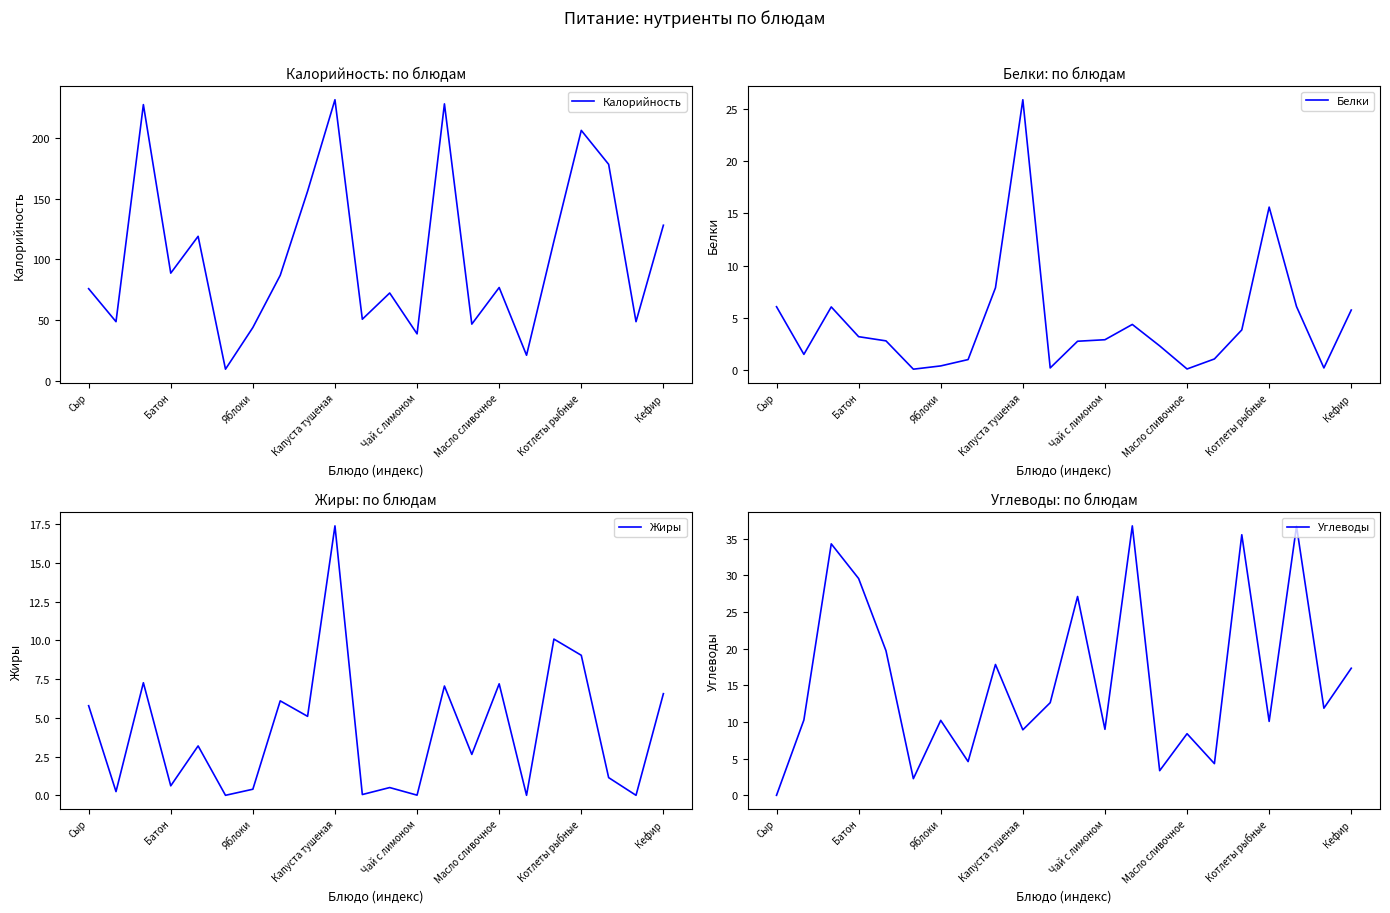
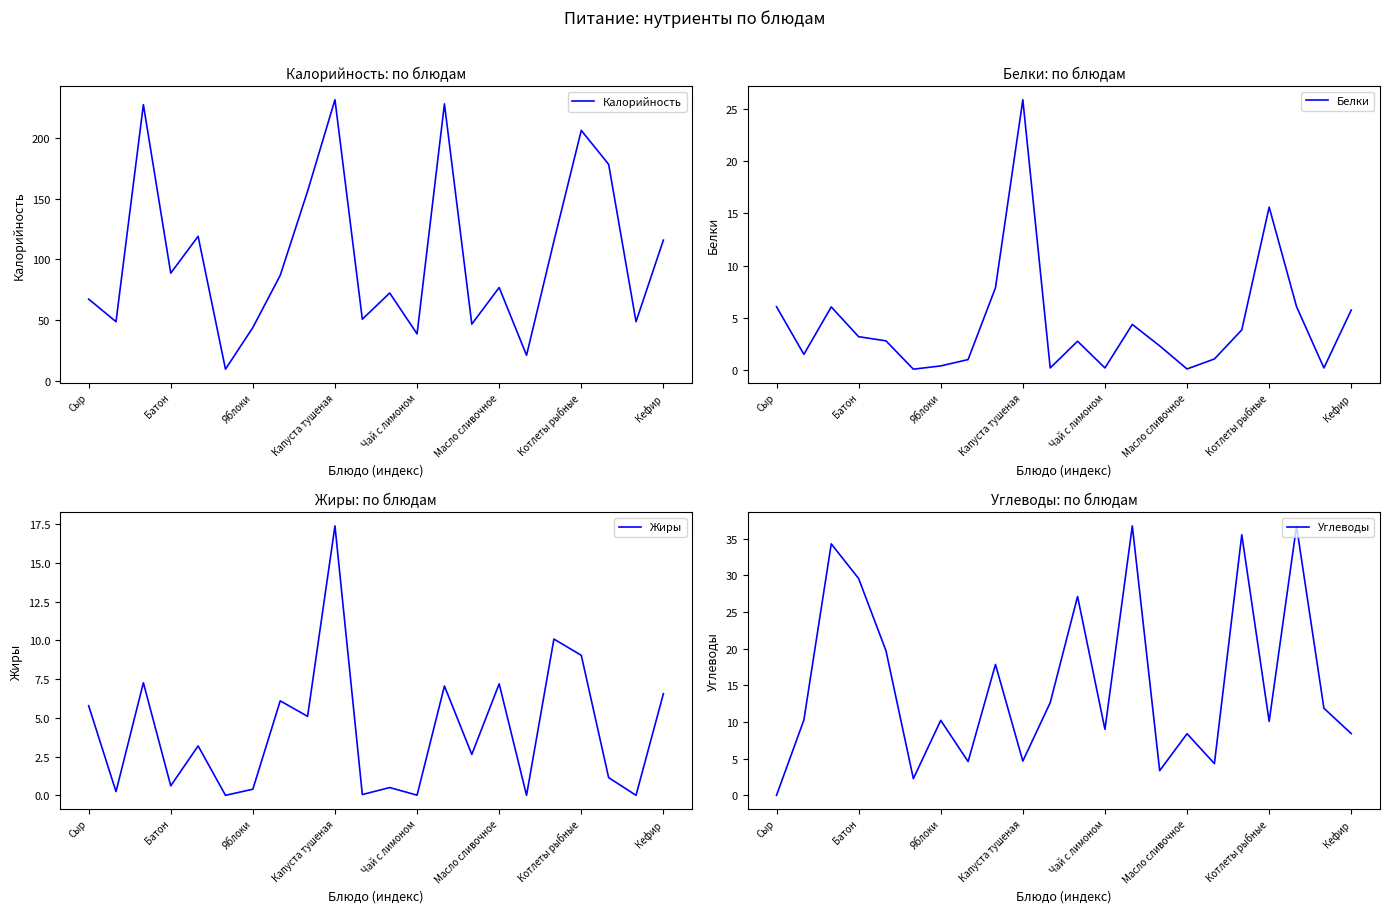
Калорийность: по блюдам, Сыр: 76 -> 68
Калорийность: по блюдам, Кефир: 128 -> 116
Белки: по блюдам, Чай с лимоном: 2.9 -> 0.2
Углеводы: по блюдам, Капуста тушеная: 9 -> 5
Углеводы: по блюдам, Кефир: 17 -> 8
